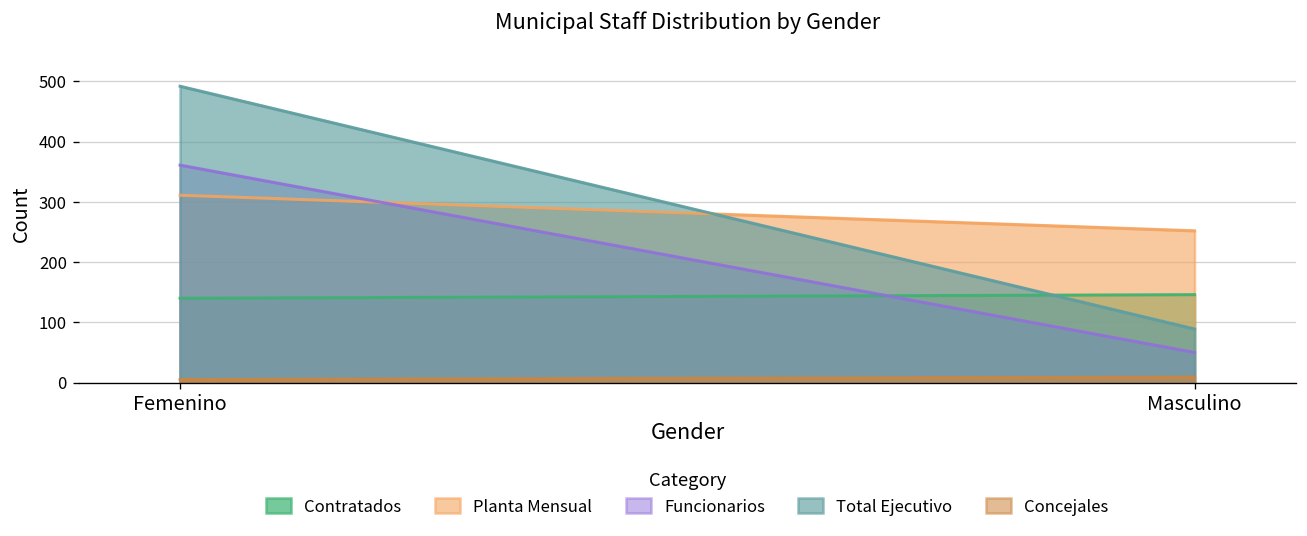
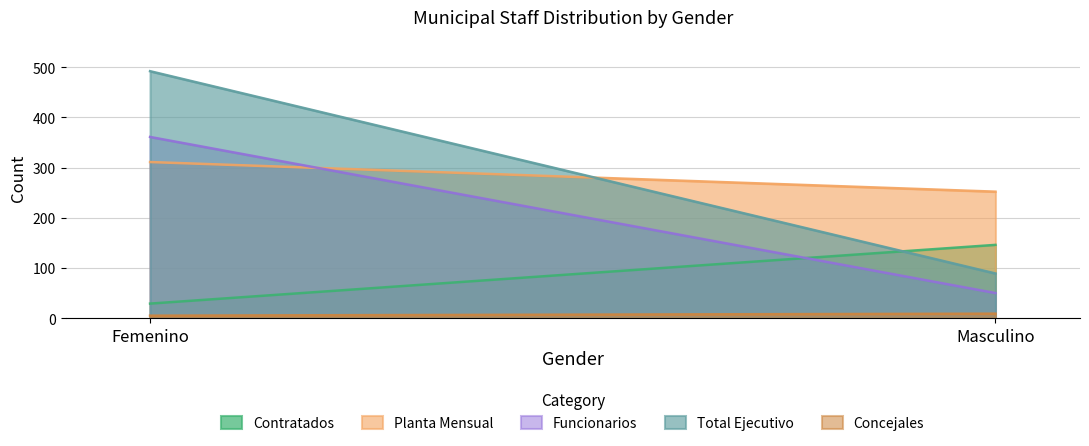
Contratados, Femenino: 140 -> 30
